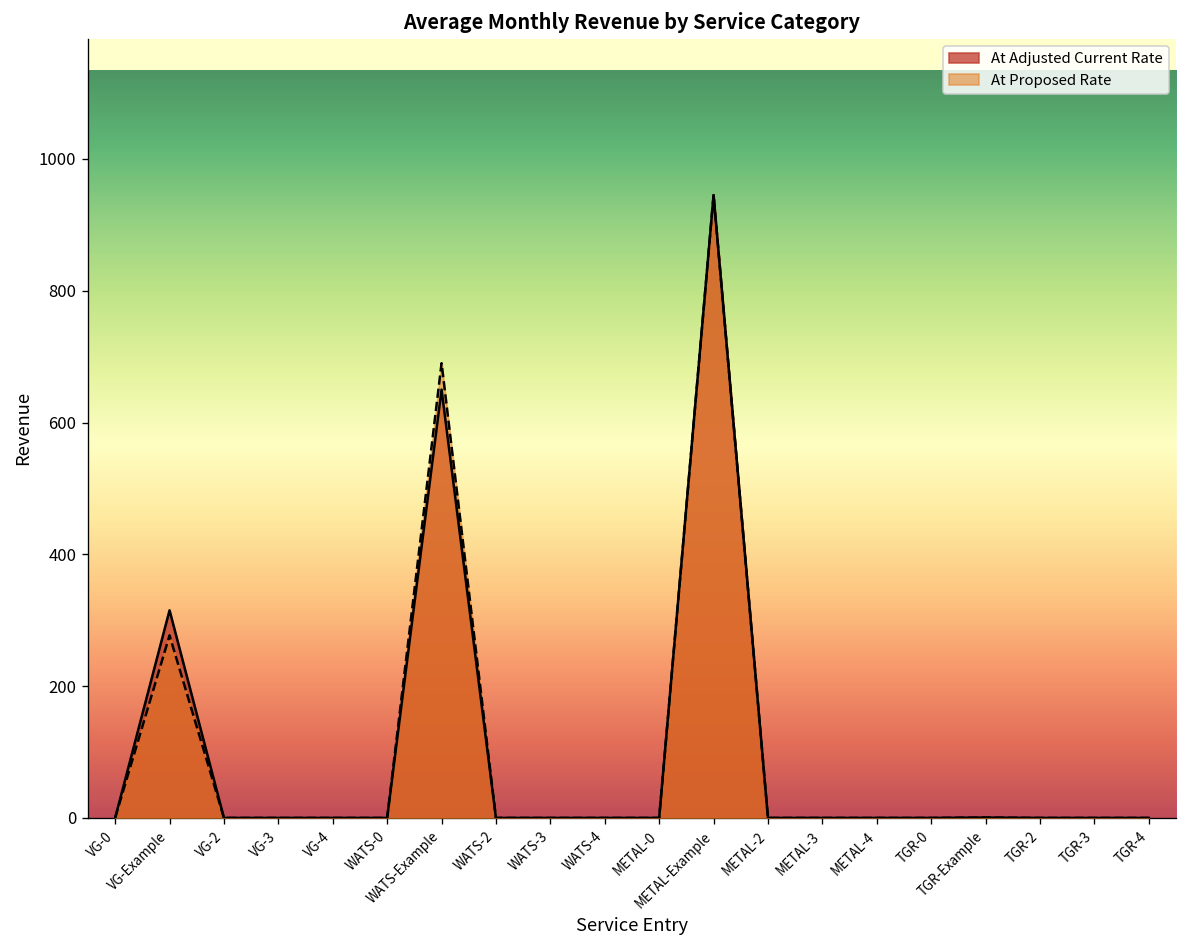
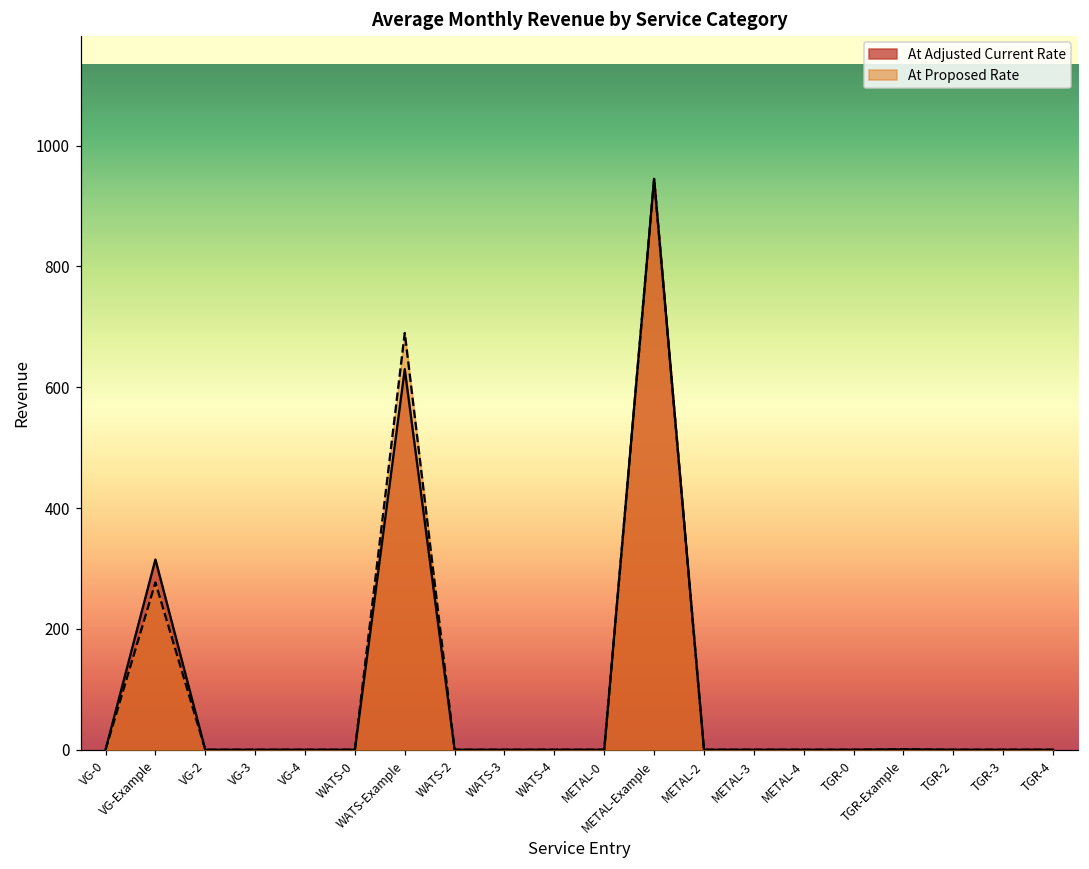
At Adjusted Current Rate, WATS-Example: 650 -> 630
